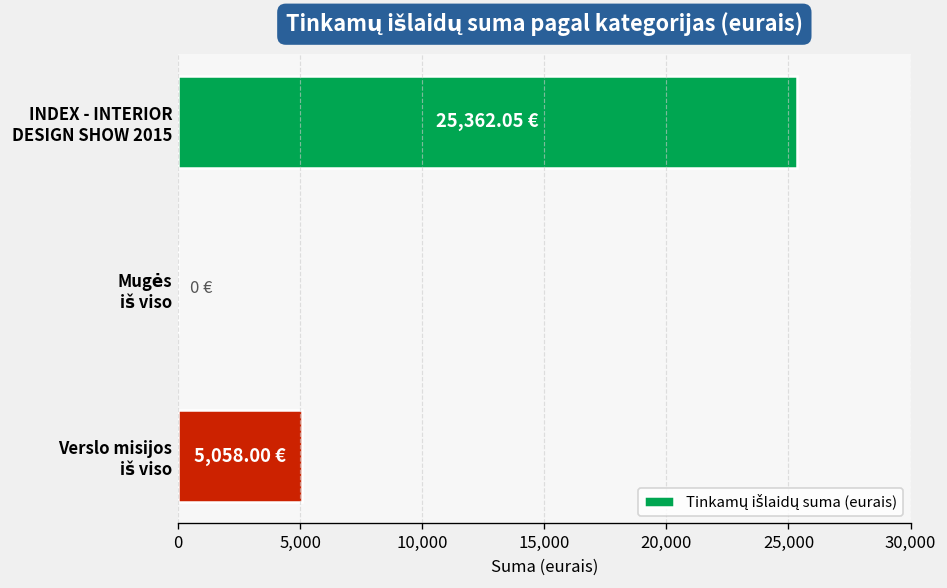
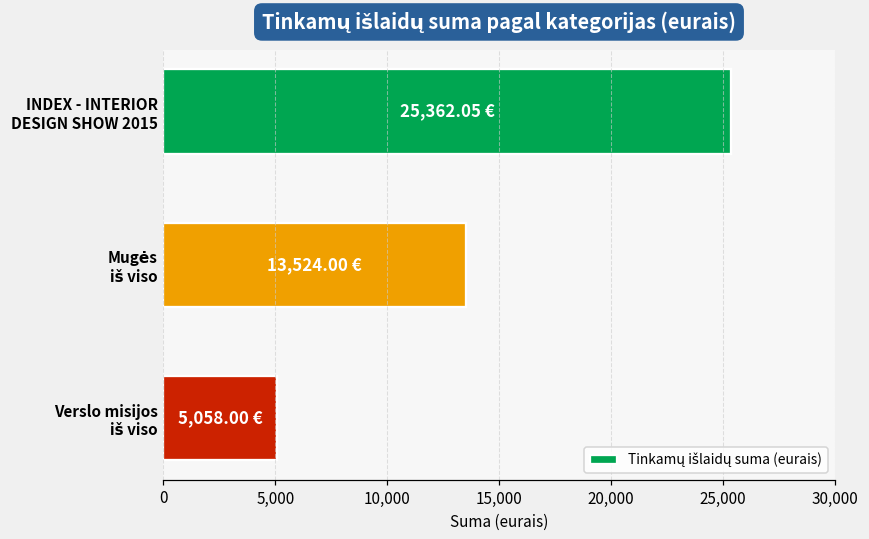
Mugės iš viso: 0 -> 13,524.00
